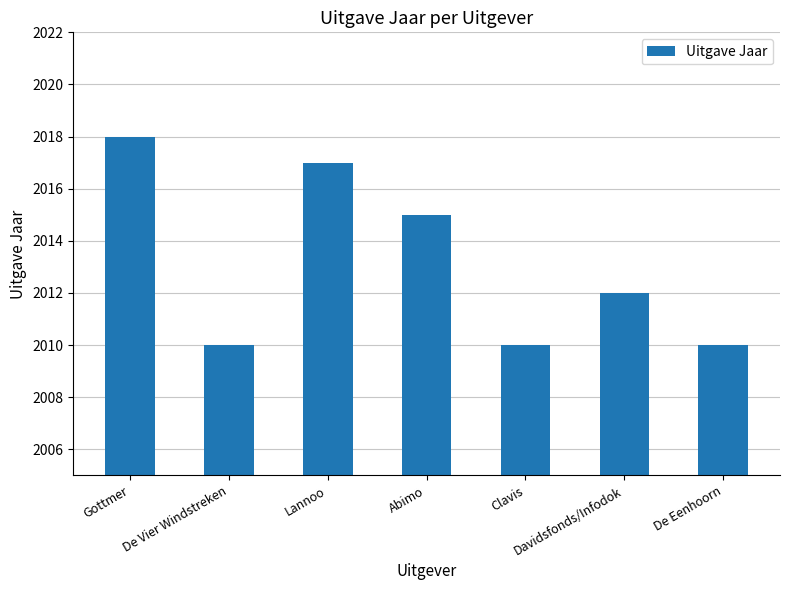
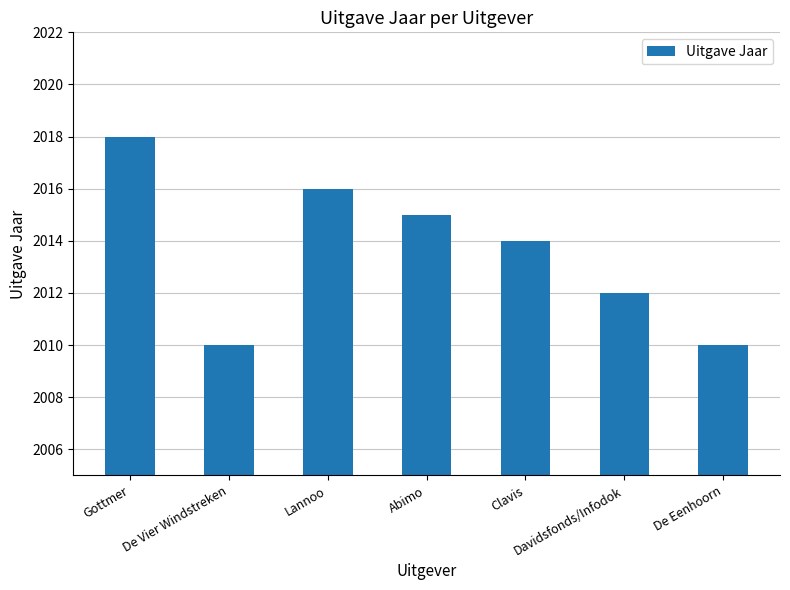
Lannoo: 2017 -> 2016
Clavis: 2010 -> 2014
